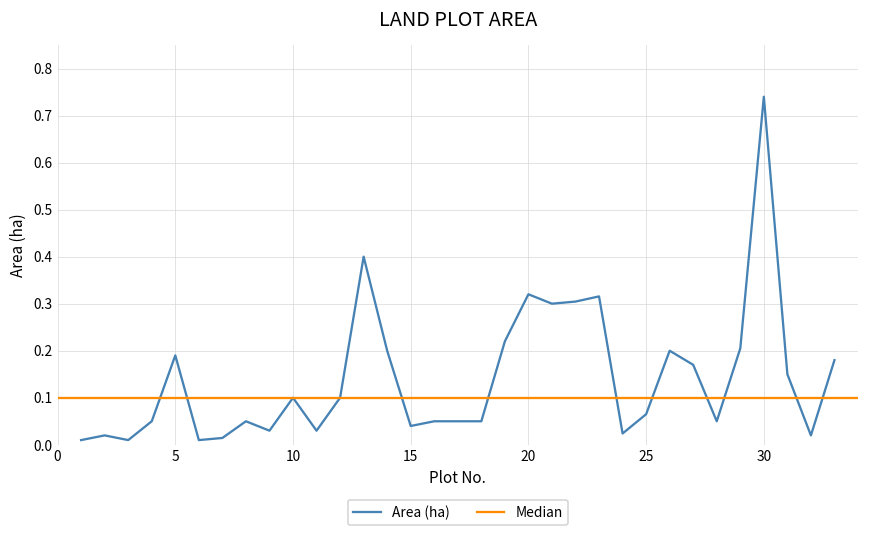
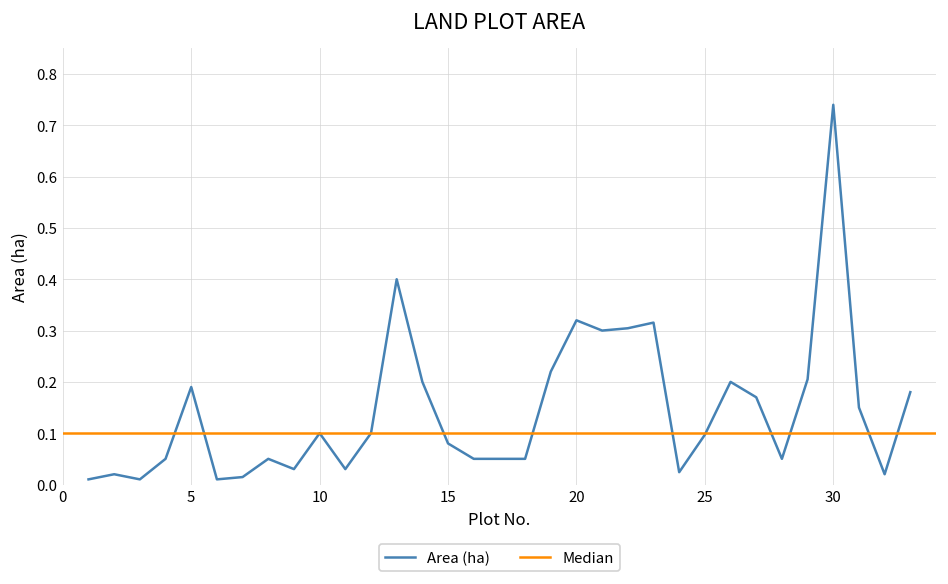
15: 0.04 -> 0.08
25: 0.07 -> 0.10
